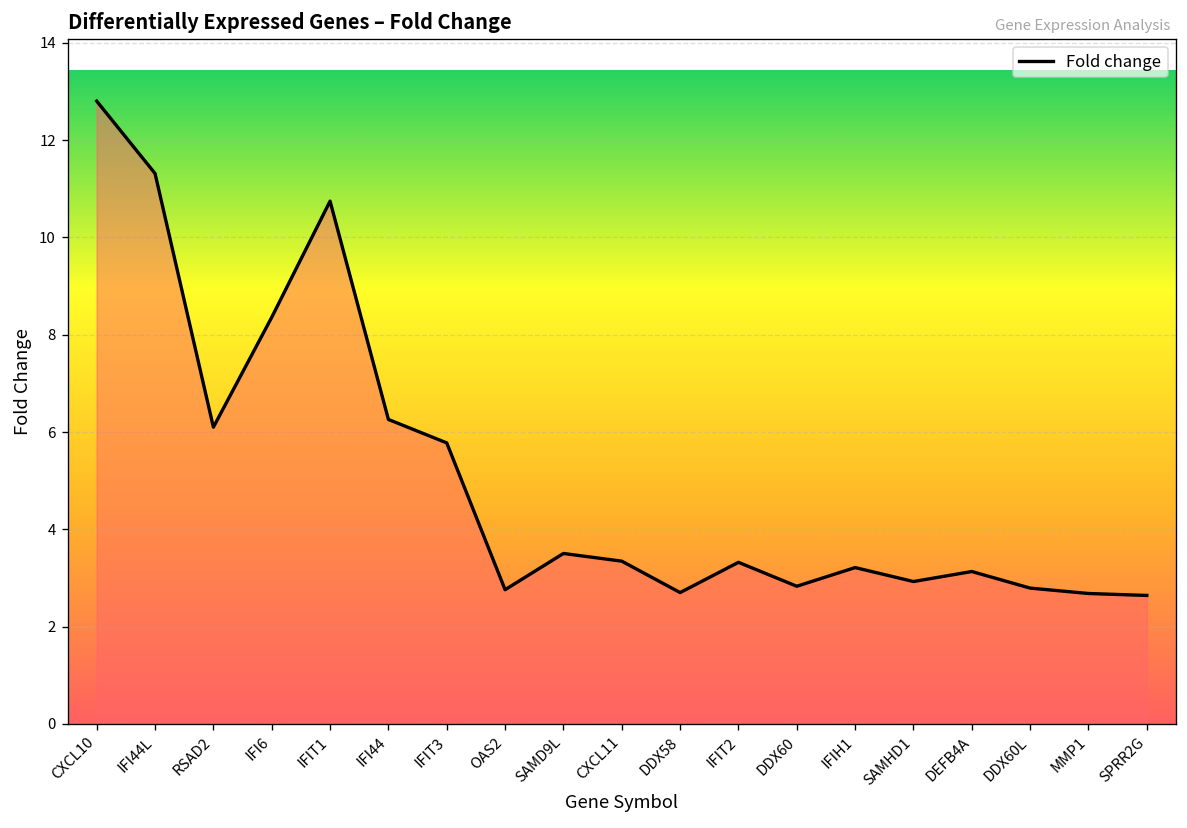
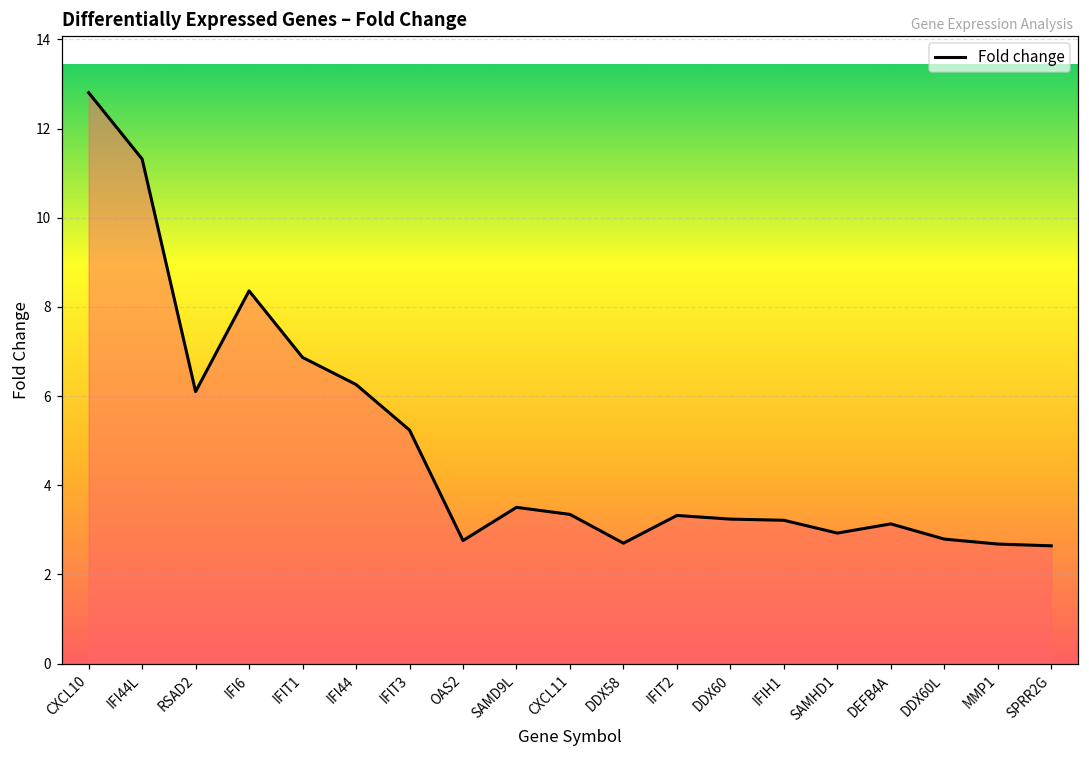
IFIT1: 10.7 -> 6.9
IFIT3: 5.8 -> 5.2
DDX60: 2.8 -> 3.2
